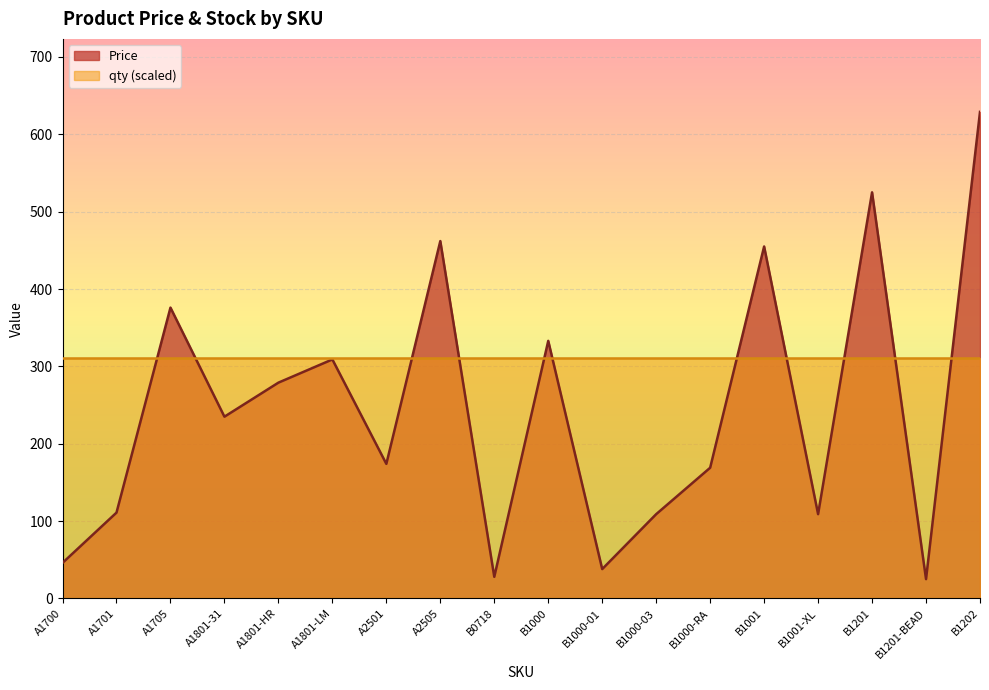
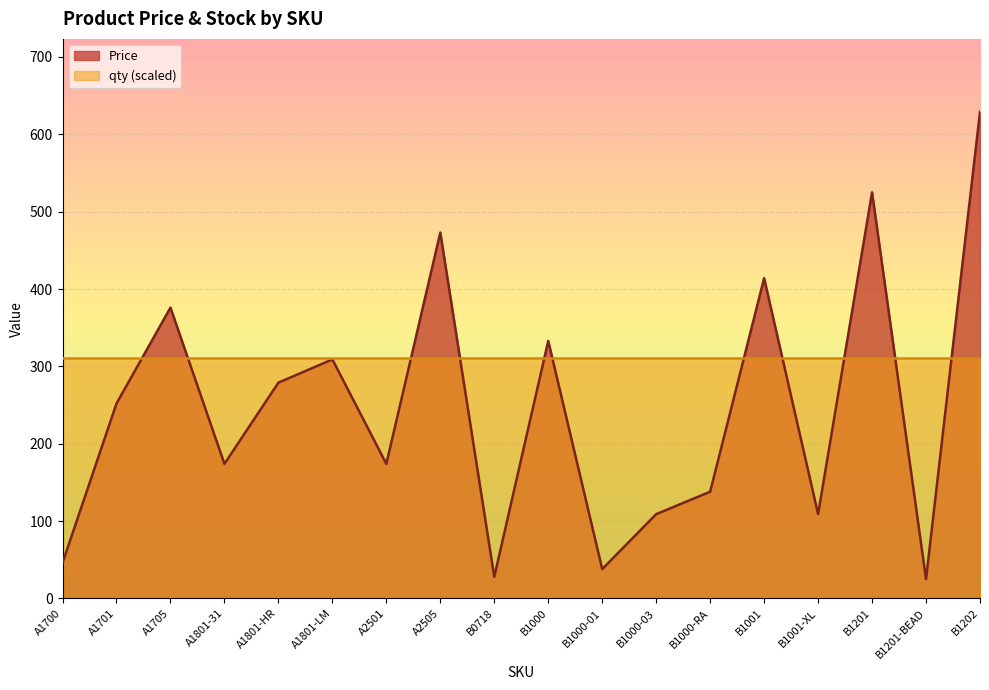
Price, A1701: 110 -> 250
Price, A1801-31: 240 -> 170
Price, A2505: 460 -> 470
Price, B1000-RA: 170 -> 140
Price, B1001: 460 -> 410
